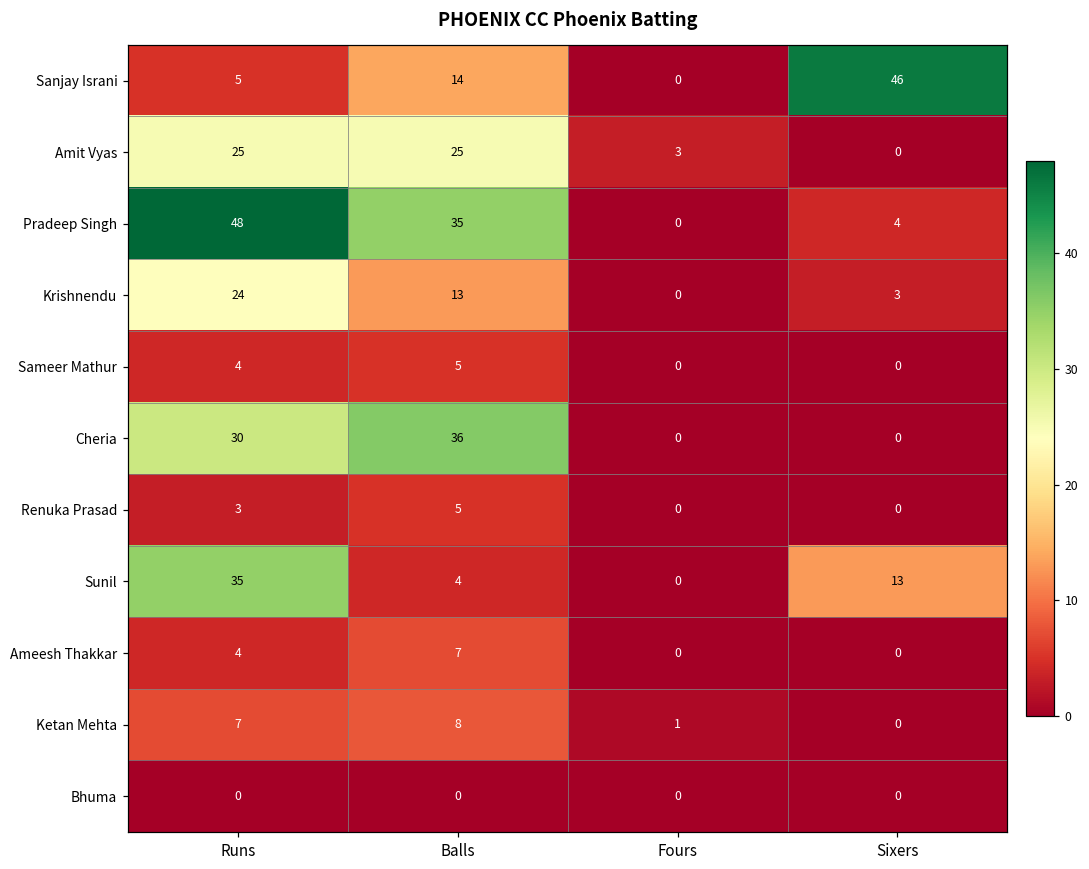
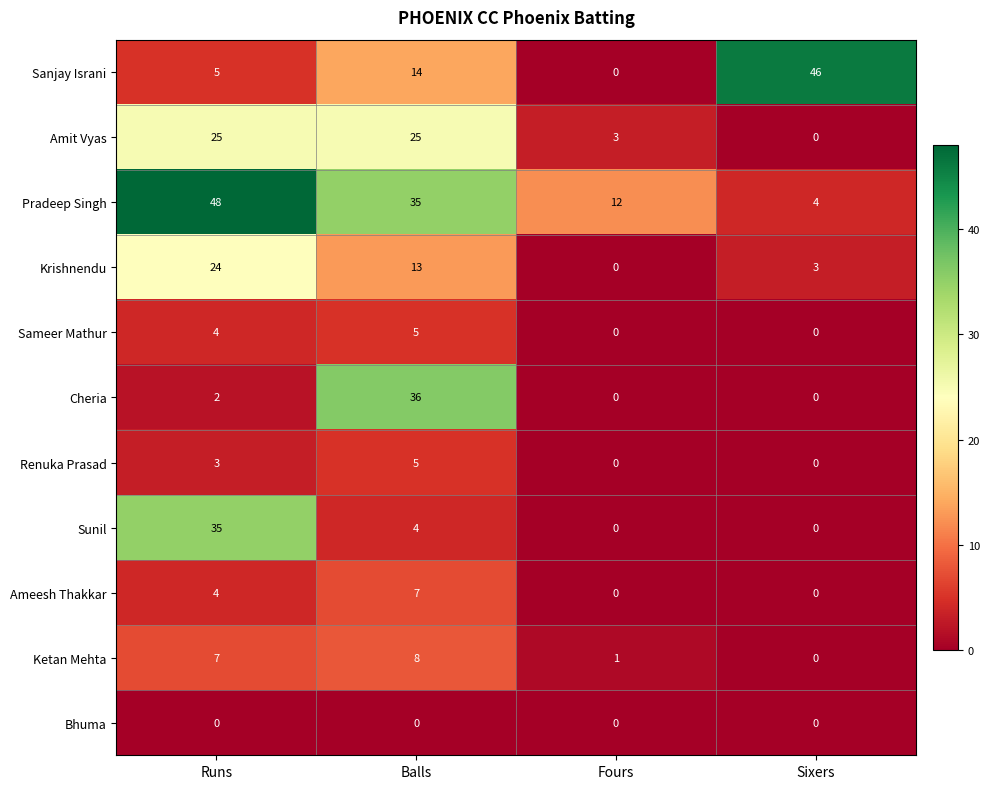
Pradeep Singh, Fours: 0 -> 12
Cheria, Runs: 30 -> 2
Sunil, Sixers: 13 -> 0
